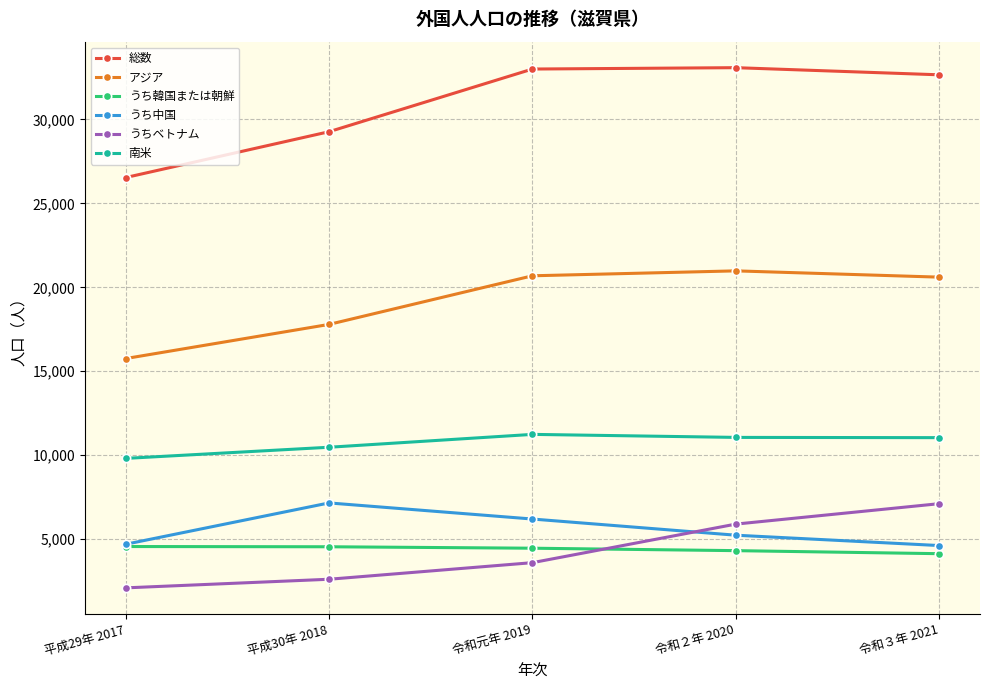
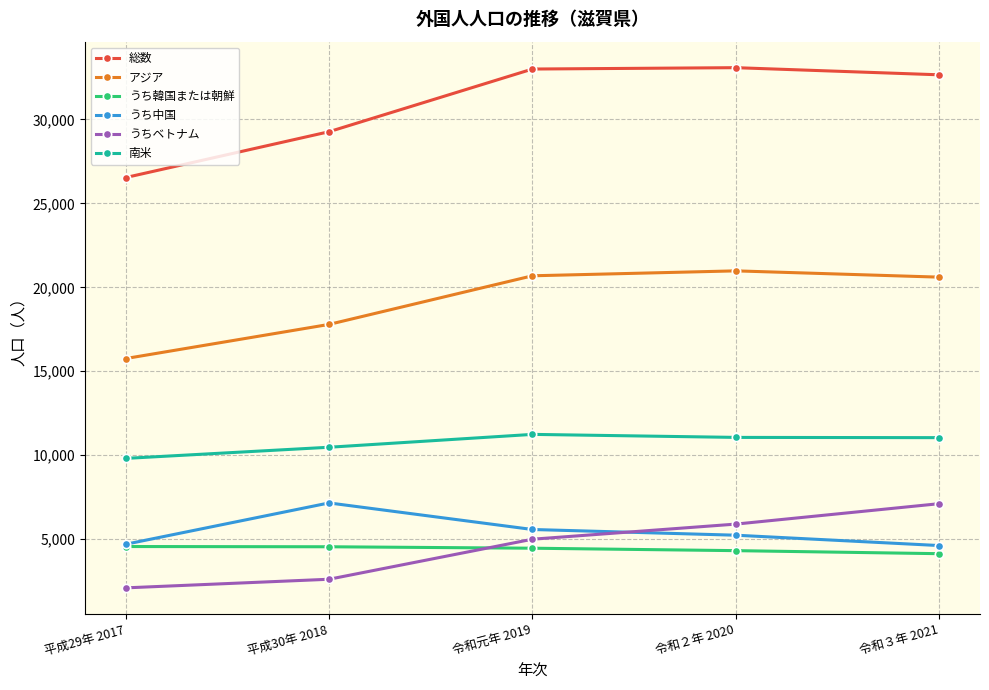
うち中国, 令和元年 2019: 6,200 -> 5,600
うちベトナム, 令和元年 2019: 3,600 -> 5,000
